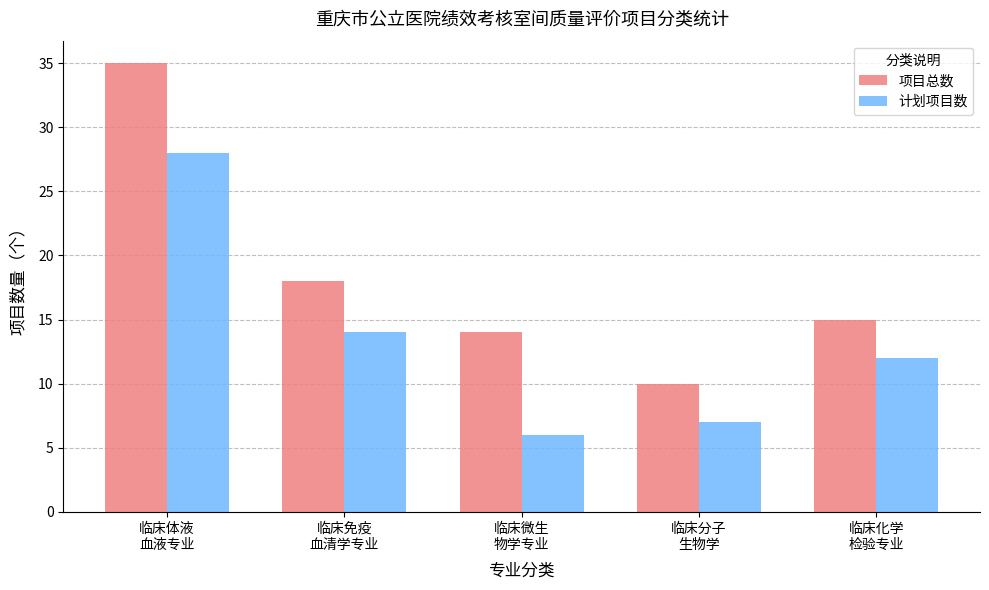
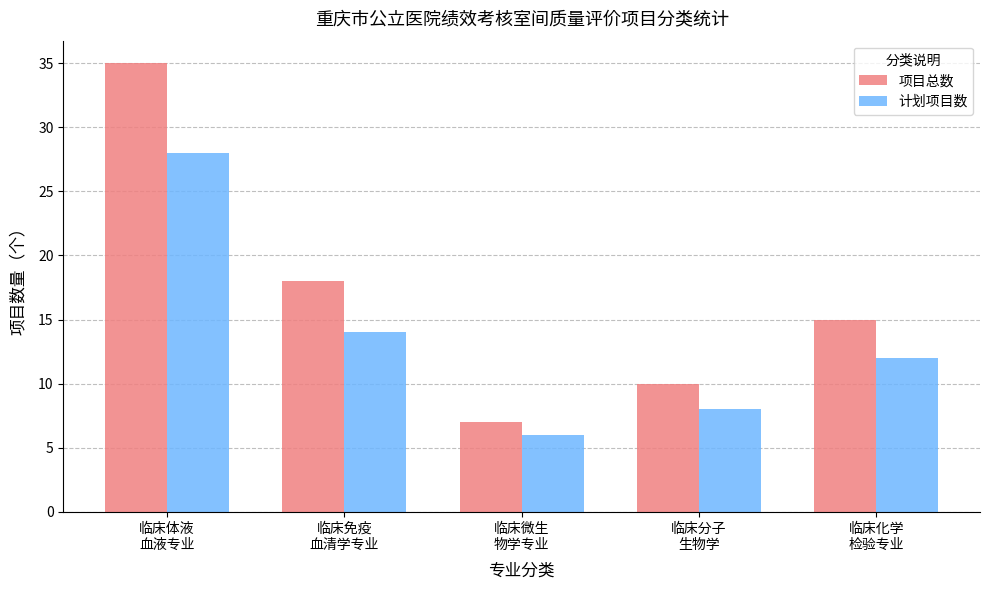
项目总数, 临床微生 物学专业: 14 -> 7
计划项目数, 临床分子 生物学: 7 -> 8
